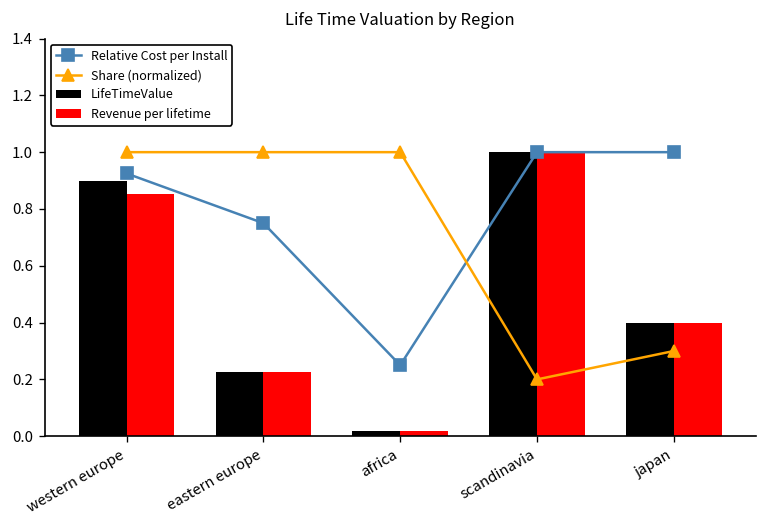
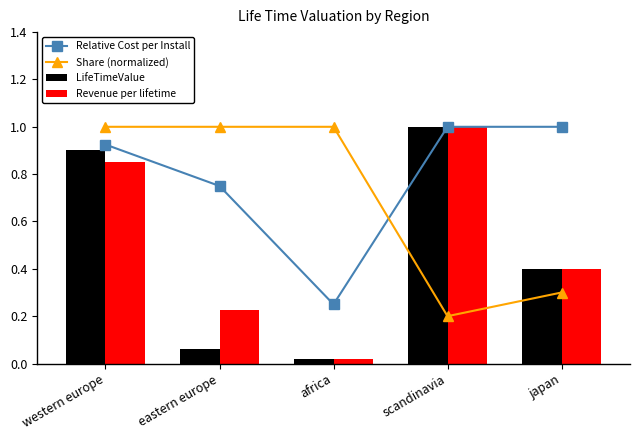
LifeTimeValue, eastern europe: 0.22 -> 0.06
